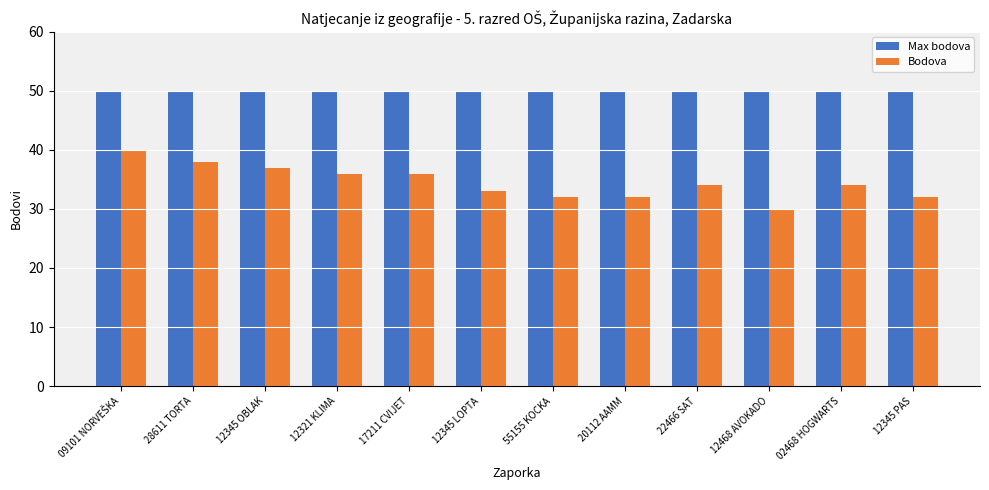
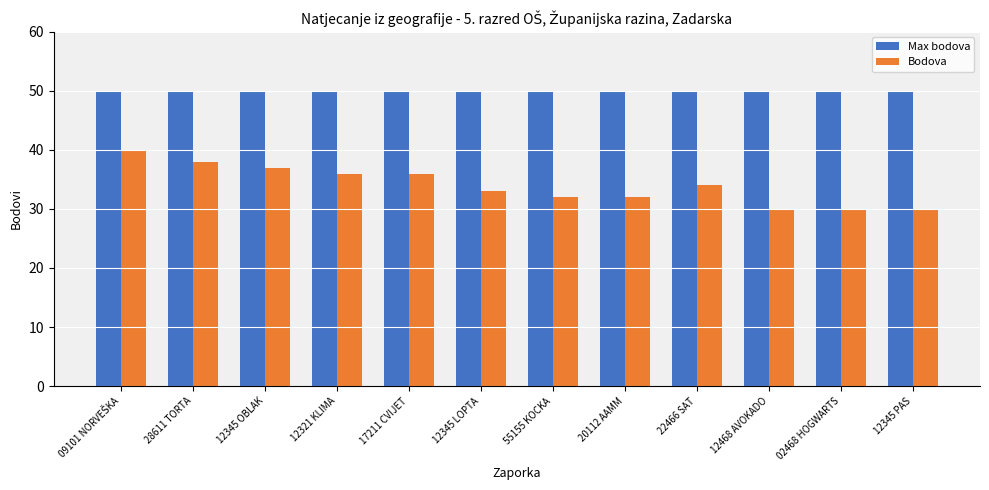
Bodova, 02468 HOGWARTS: 34 -> 30
Bodova, 12345 PAS: 32 -> 30
